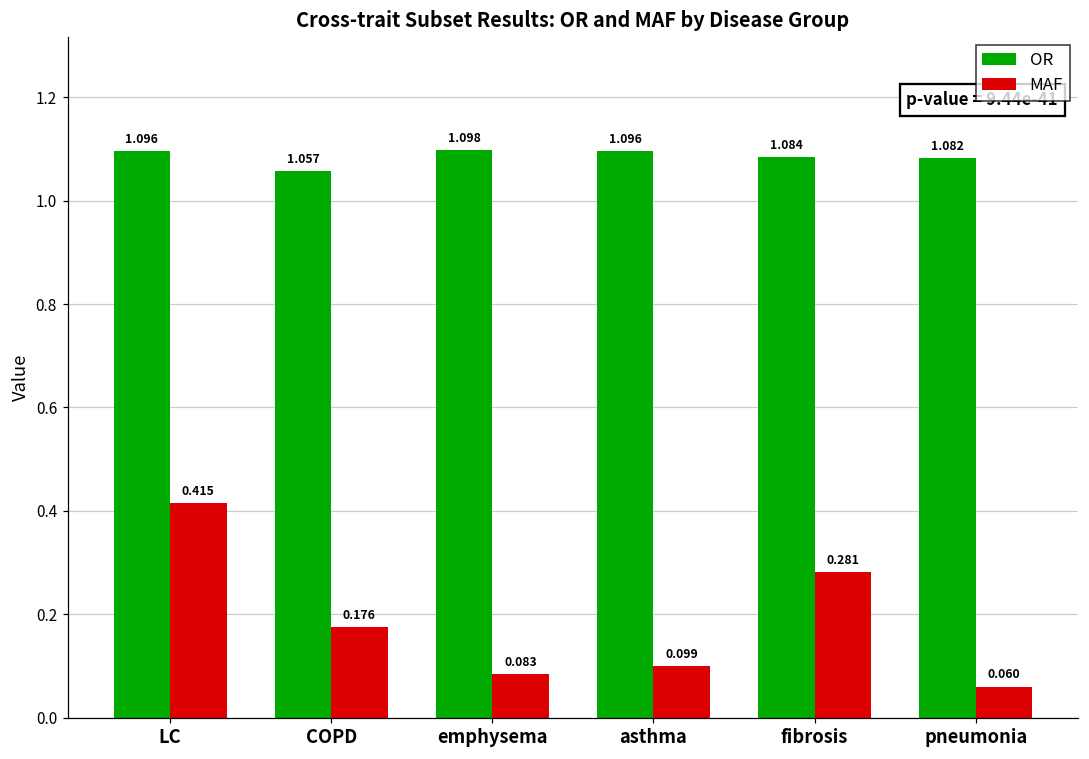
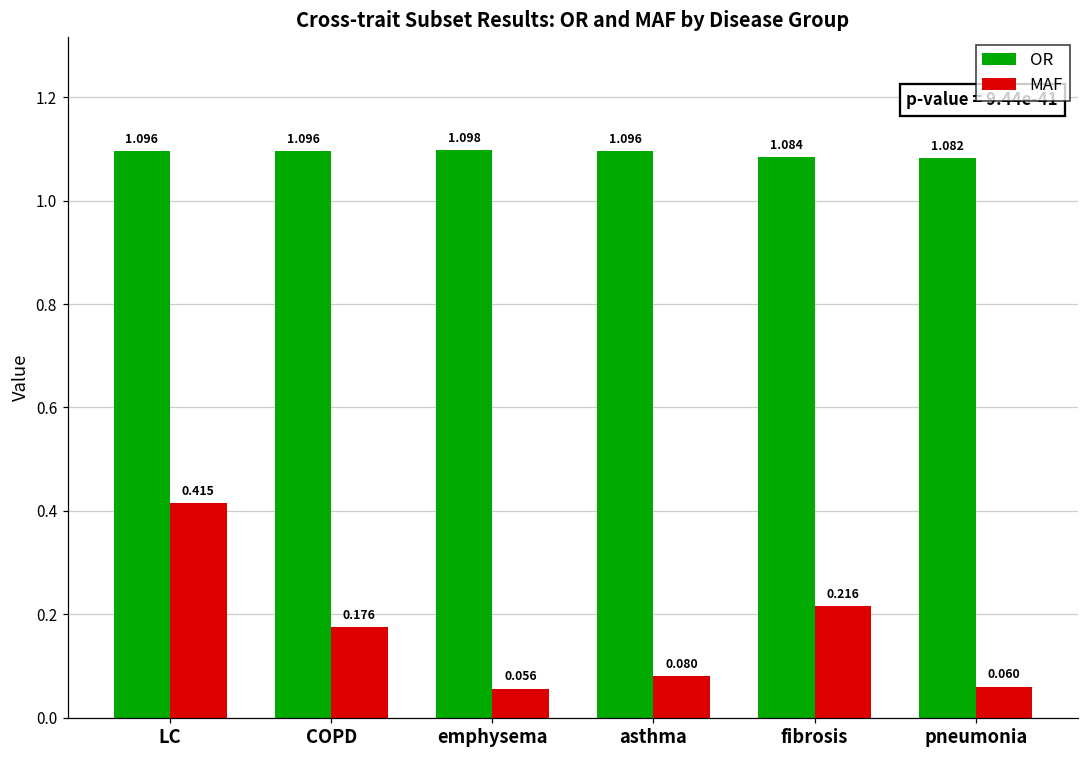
OR, COPD: 1.057 -> 1.096
MAF, emphysema: 0.083 -> 0.056
MAF, asthma: 0.099 -> 0.080
MAF, fibrosis: 0.281 -> 0.216
